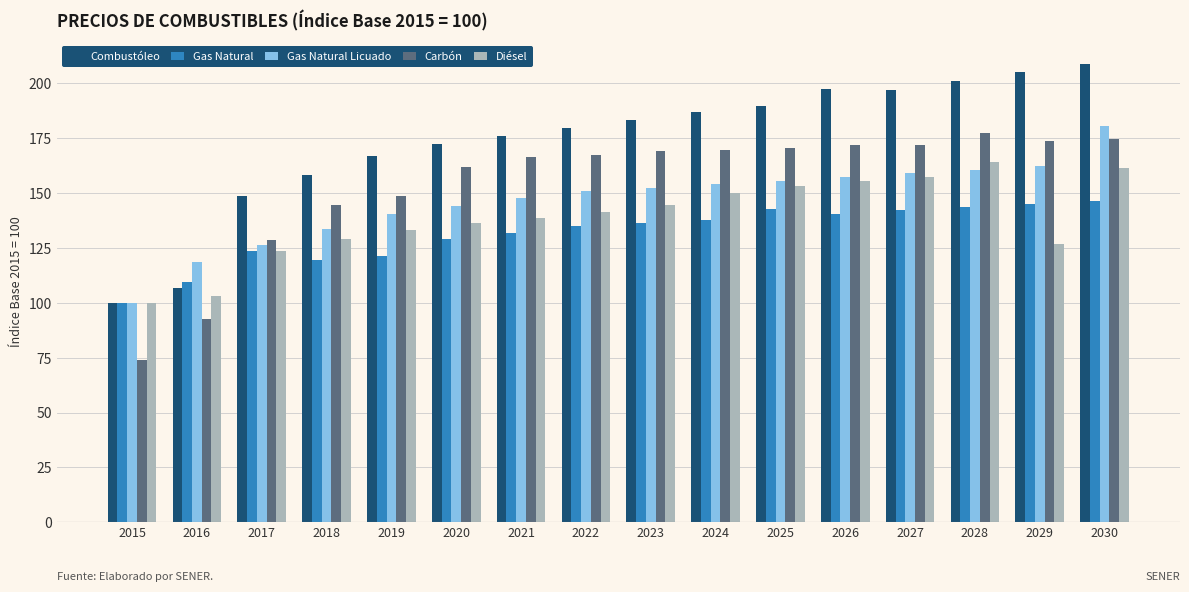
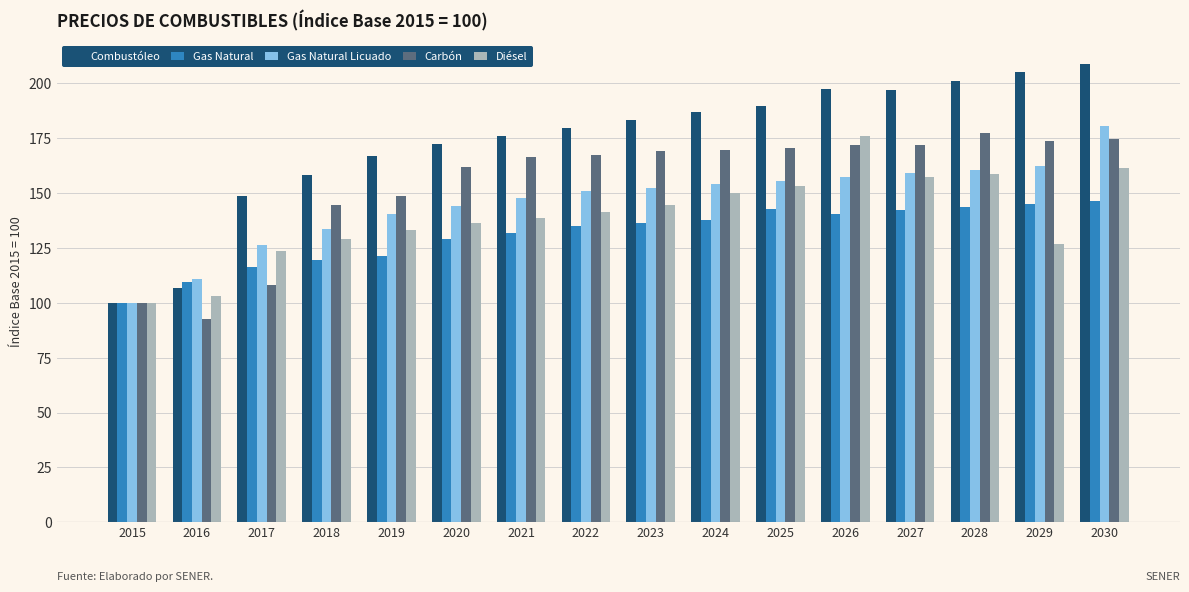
Carbón, 2015: 74 -> 100
Gas Natural Licuado, 2016: 118 -> 111
Gas Natural, 2017: 123 -> 116
Carbón, 2017: 128 -> 108
Diésel, 2026: 155 -> 176
Diésel, 2028: 164 -> 159
